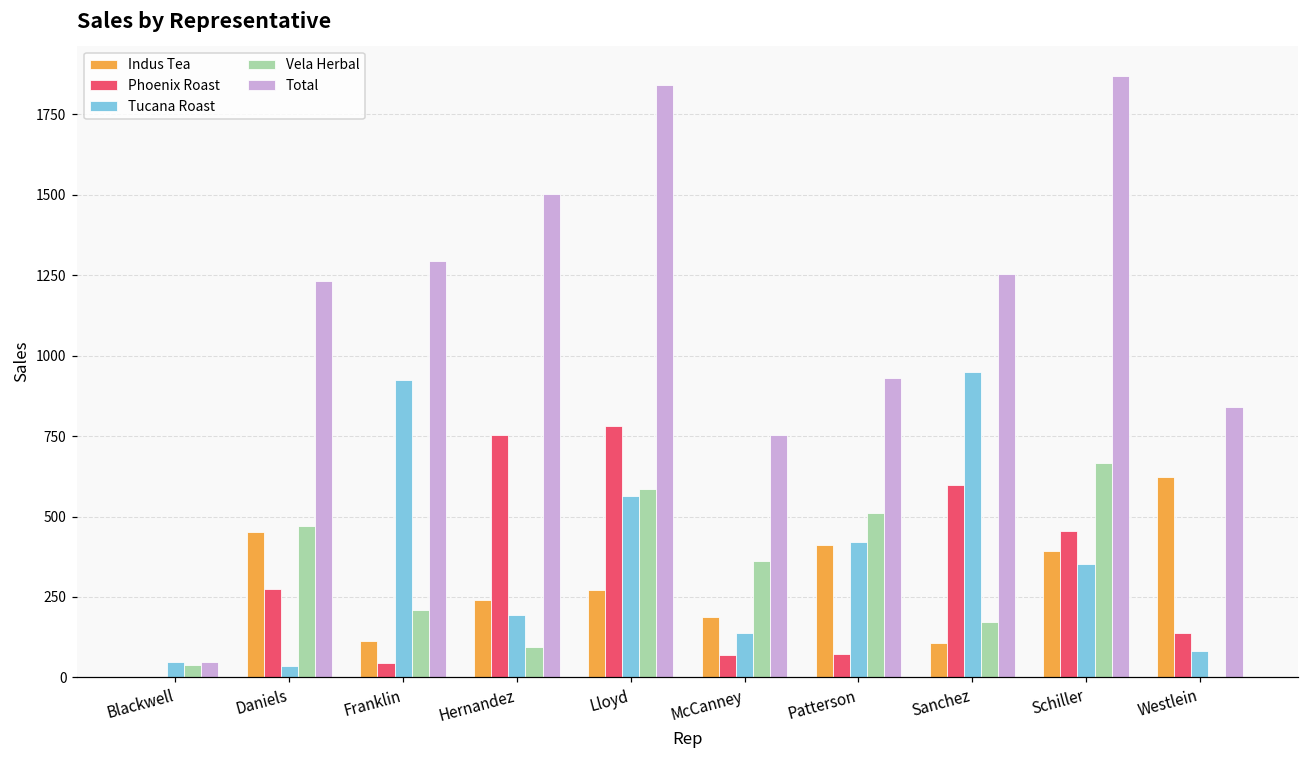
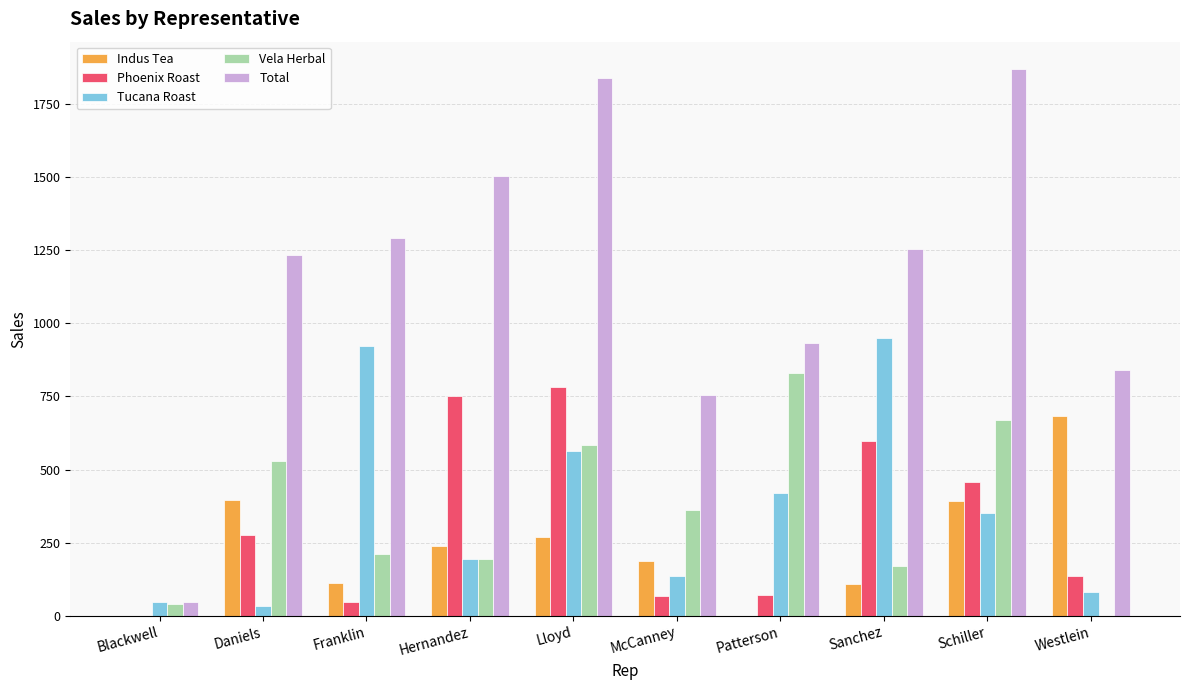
Indus Tea, Daniels: 450 -> 400
Vela Herbal, Daniels: 470 -> 530
Vela Herbal, Hernandez: 100 -> 190
Indus Tea, Patterson: 410 -> 0
Vela Herbal, Patterson: 510 -> 830
Indus Tea, Westlein: 620 -> 680
